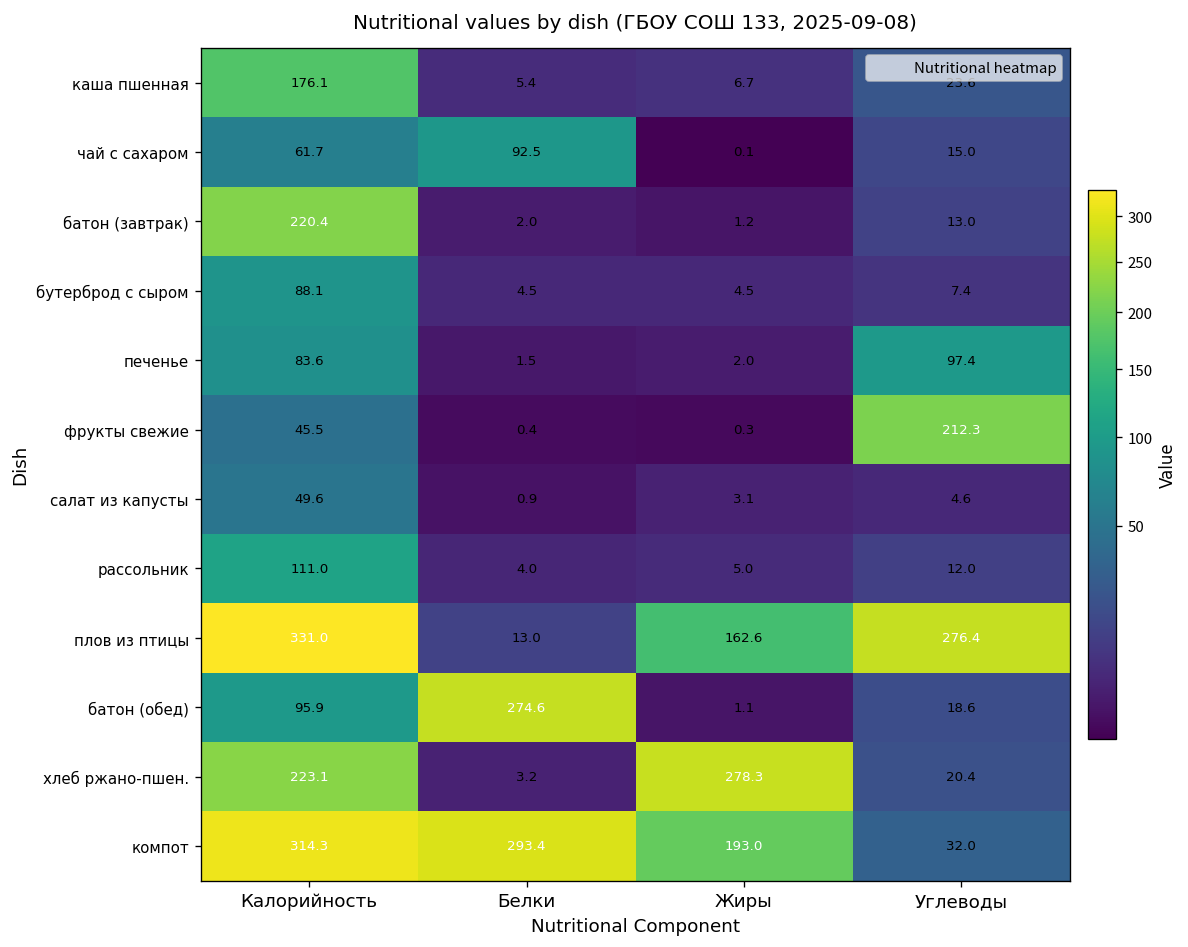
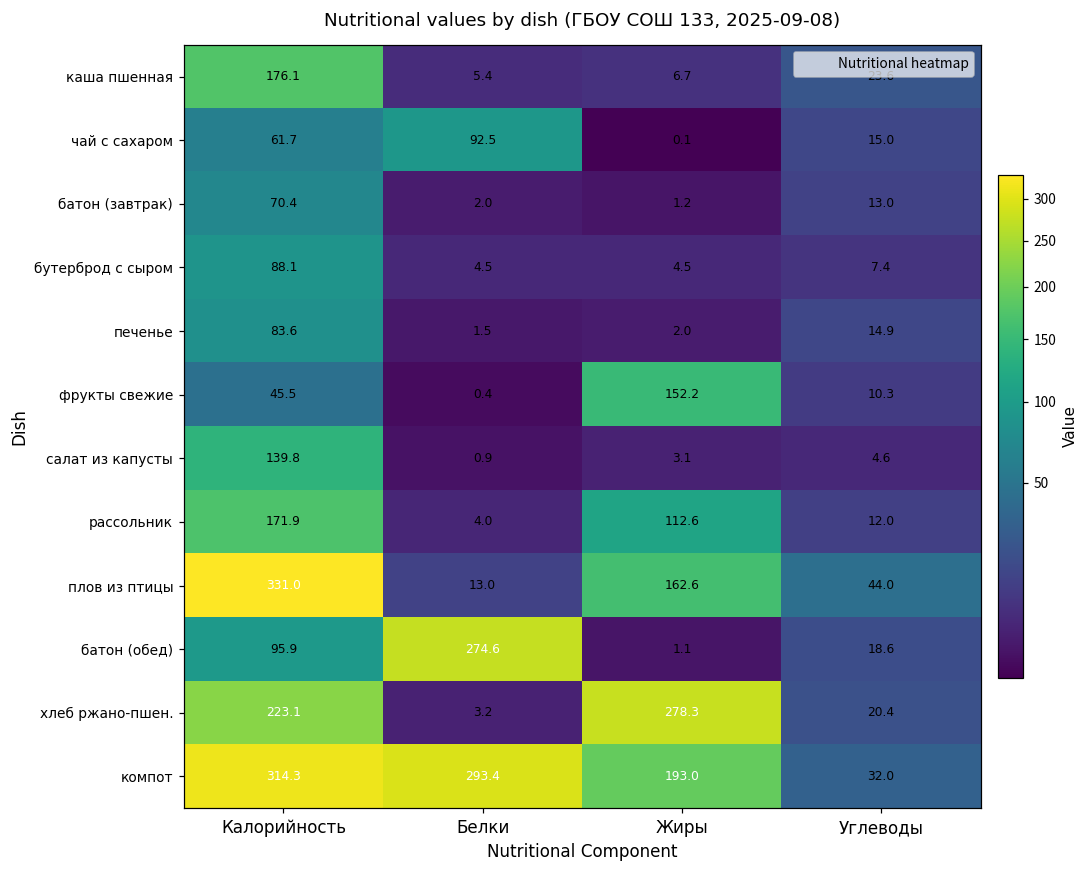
батон (завтрак), Калорийность: 220.4 -> 70.4
печенье, Углеводы: 97.4 -> 14.9
фрукты свежие, Жиры: 0.3 -> 152.2
фрукты свежие, Углеводы: 212.3 -> 10.3
салат из капусты, Калорийность: 49.6 -> 139.8
рассольник, Калорийность: 111.0 -> 171.9
рассольник, Жиры: 5.0 -> 112.6
плов из птицы, Углеводы: 276.4 -> 44.0
